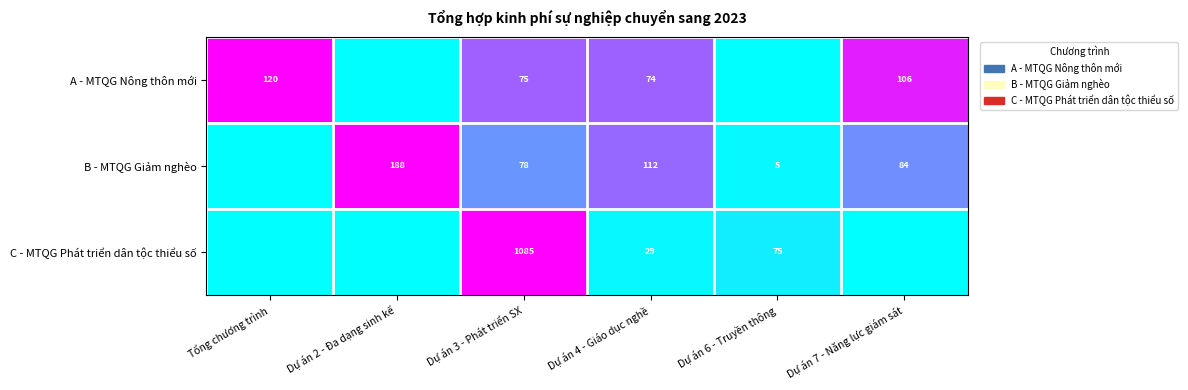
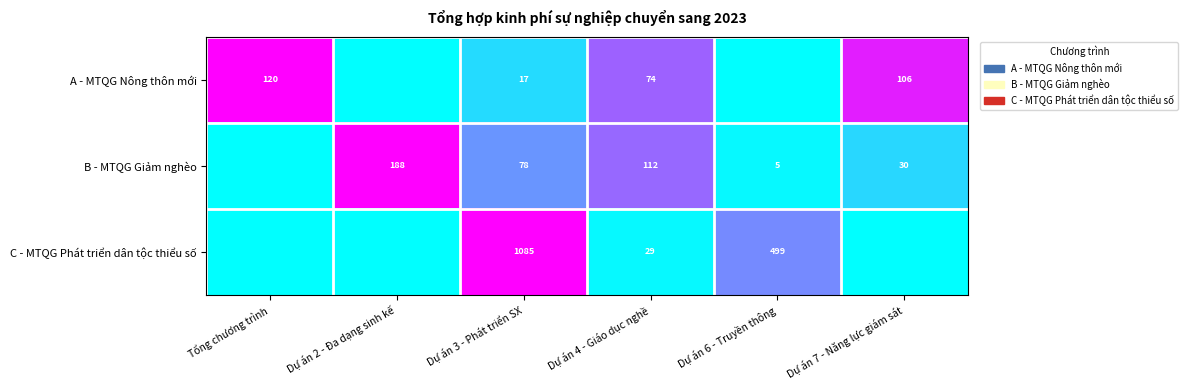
A - MTQG Nông thôn mới, Dự án 3 - Phát triển SX: 75 -> 17
B - MTQG Giảm nghèo, Dự án 7 - Năng lực giám sát: 84 -> 30
C - MTQG Phát triển dân tộc thiểu số, Dự án 6 - Truyền thông: 75 -> 499
